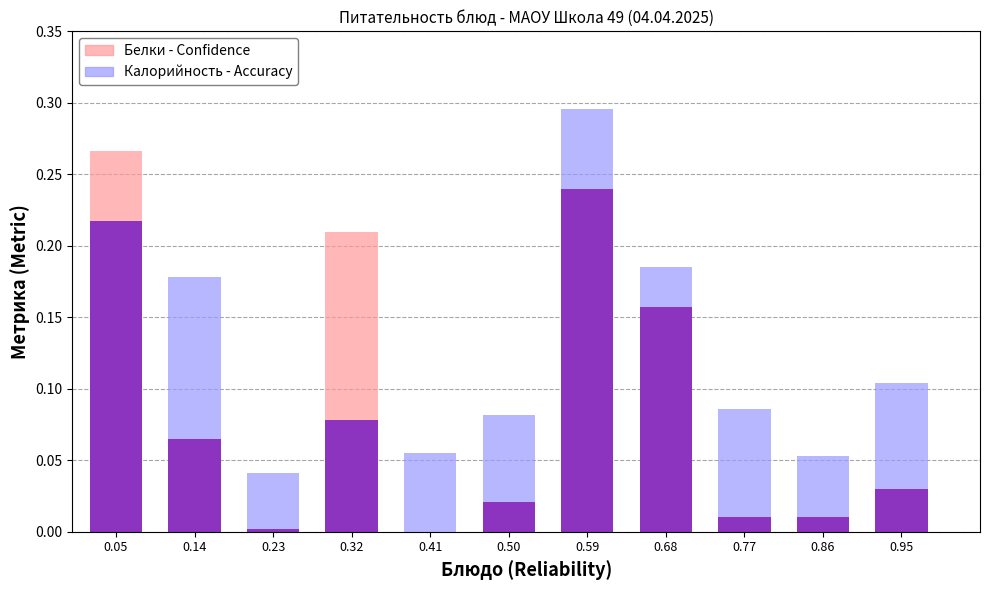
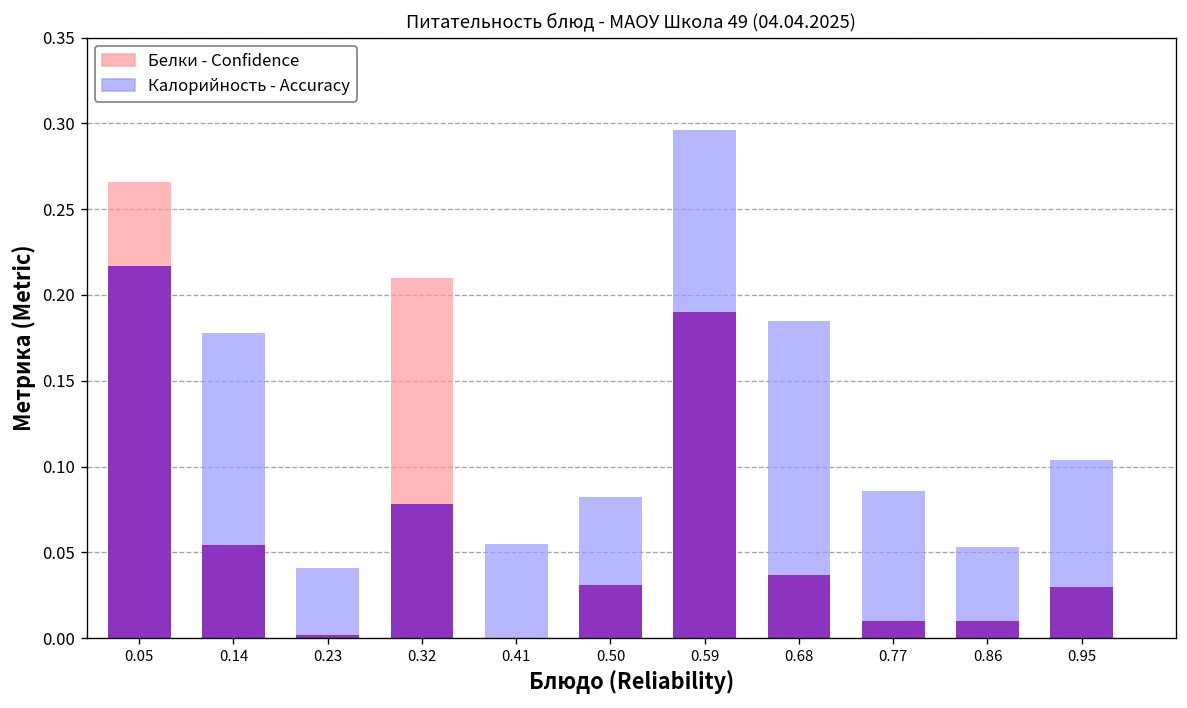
Белки - Confidence, 0.14: 0.065 -> 0.054
Белки - Confidence, 0.50: 0.021 -> 0.031
Белки - Confidence, 0.59: 0.24 -> 0.19
Белки - Confidence, 0.68: 0.157 -> 0.037
